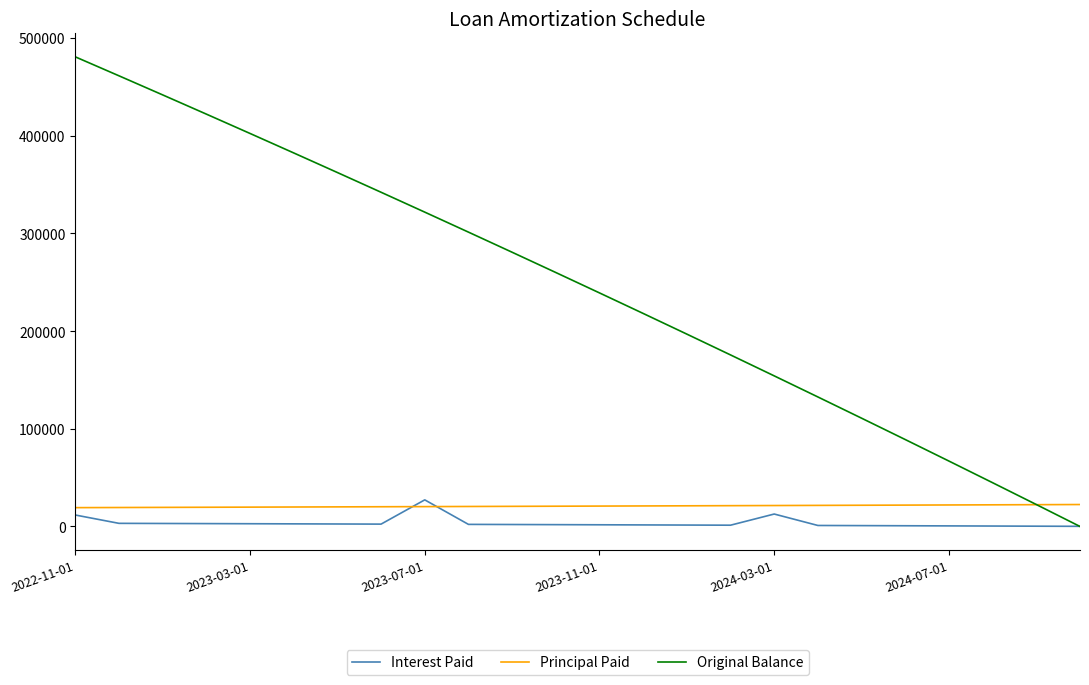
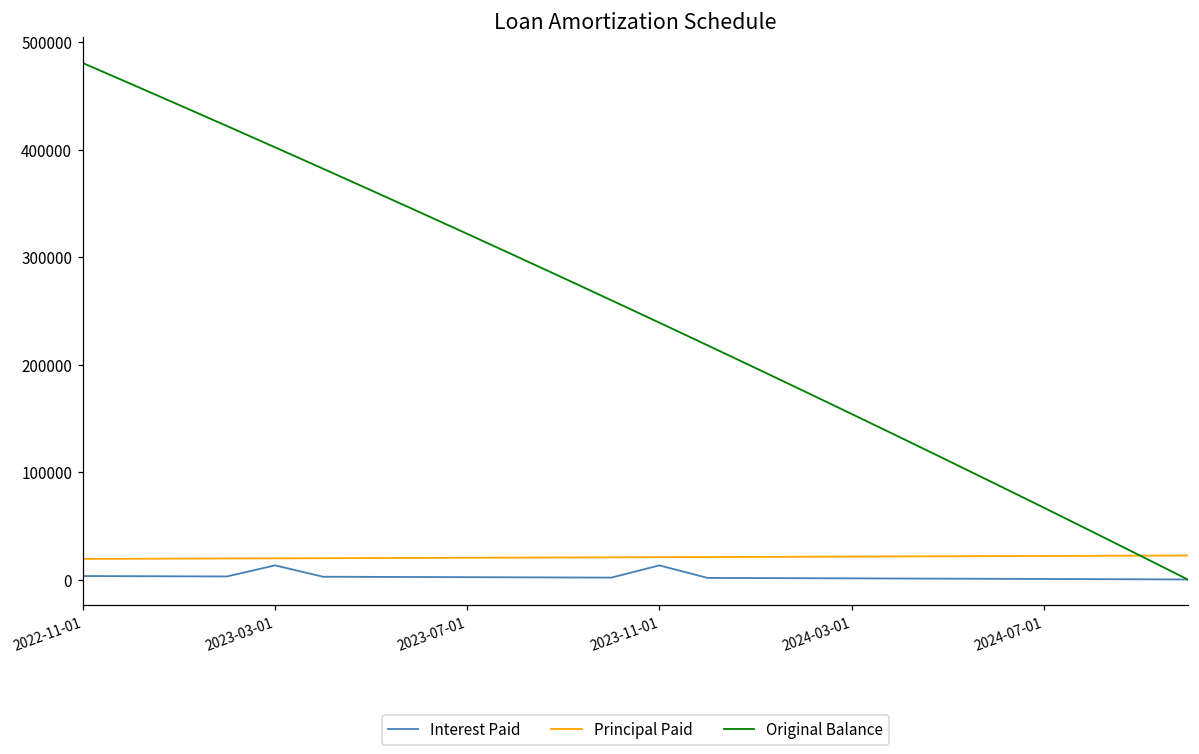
Interest Paid, 2022-11-01: 10000 -> 0
Interest Paid, 2023-03-01: 0 -> 10000
Interest Paid, 2023-07-01: 30000 -> 0
Interest Paid, 2023-11-01: 0 -> 10000
Interest Paid, 2024-03-01: 10000 -> 0
